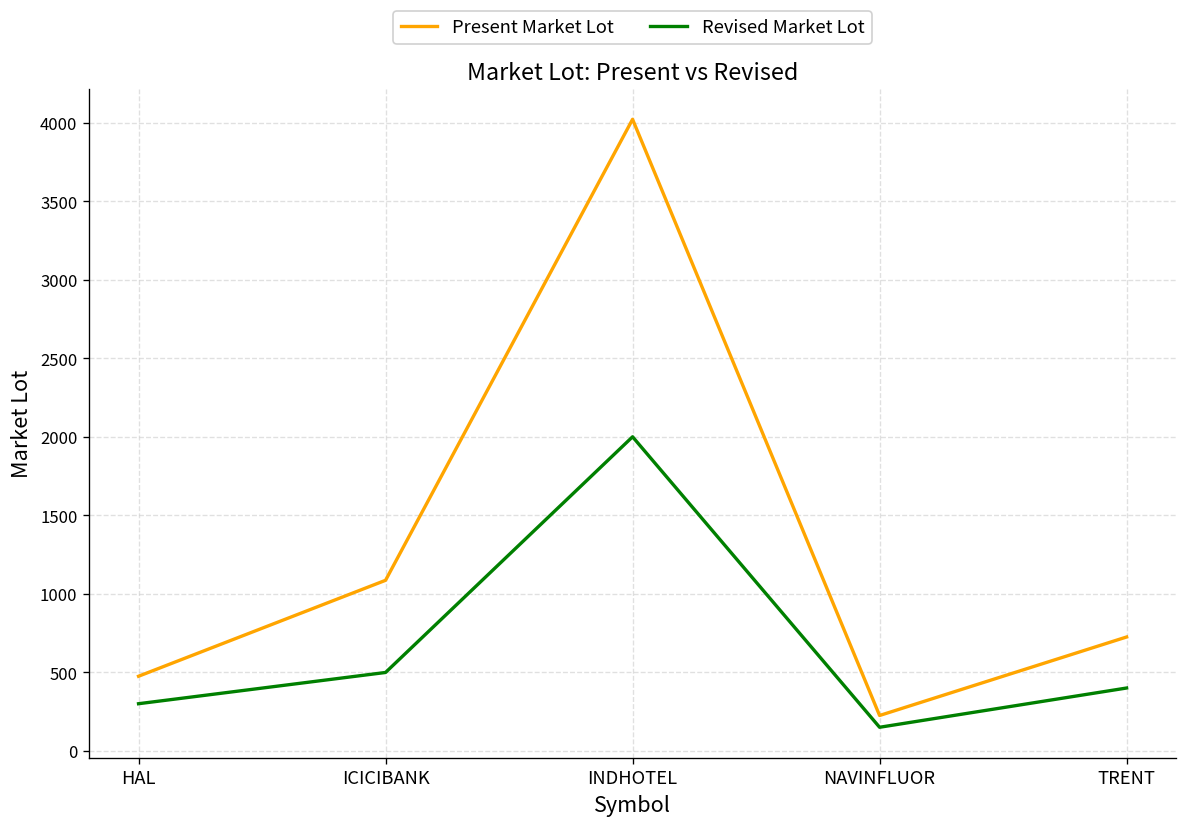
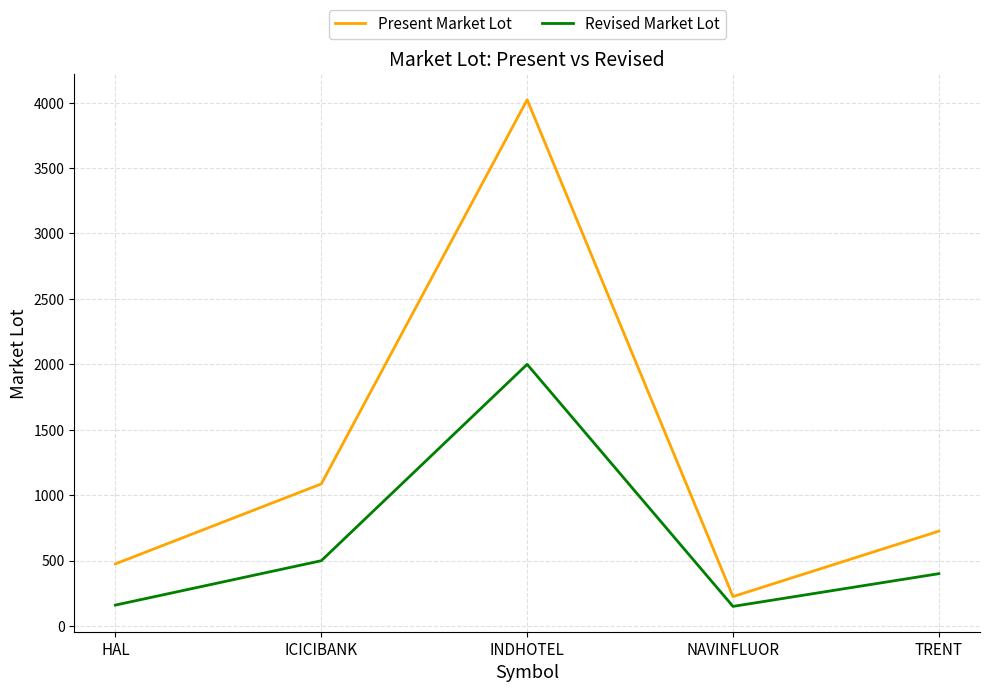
Revised Market Lot, HAL: 300 -> 160
